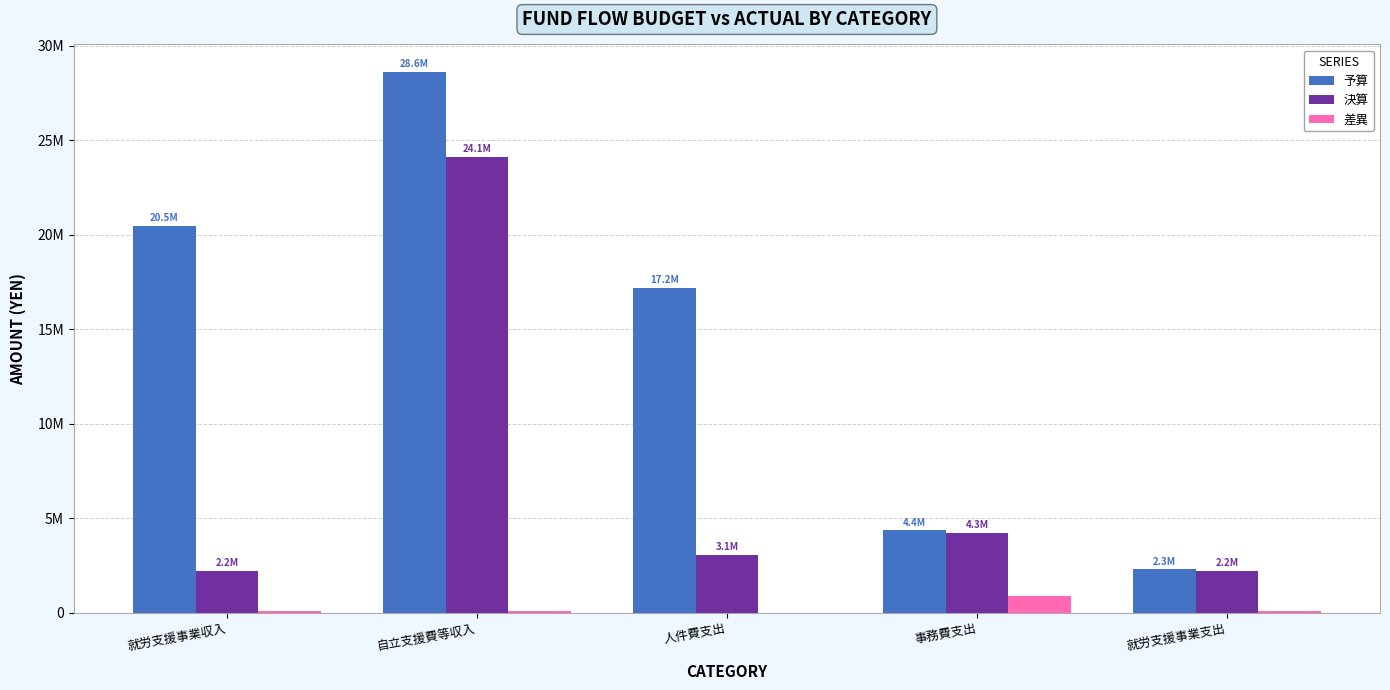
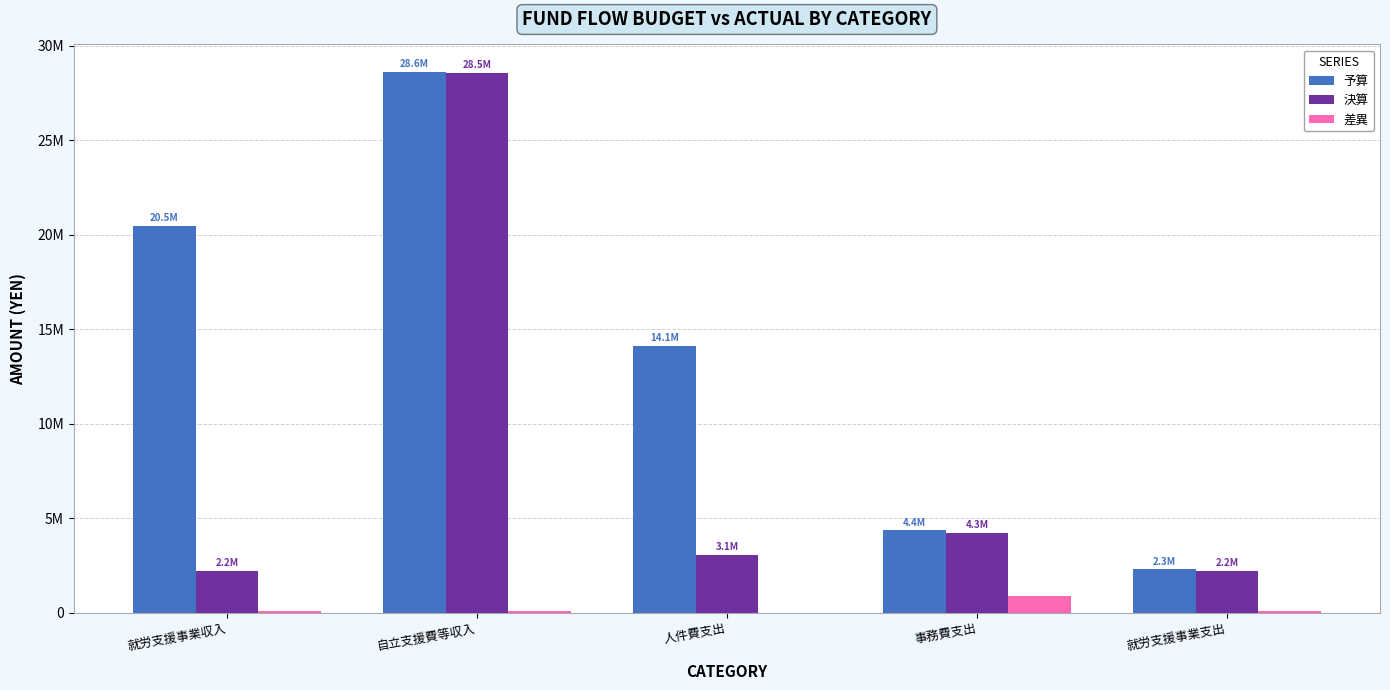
決算, 自立支援費等収入: 24.1M -> 28.5M
予算, 人件費支出: 17.2M -> 14.1M
